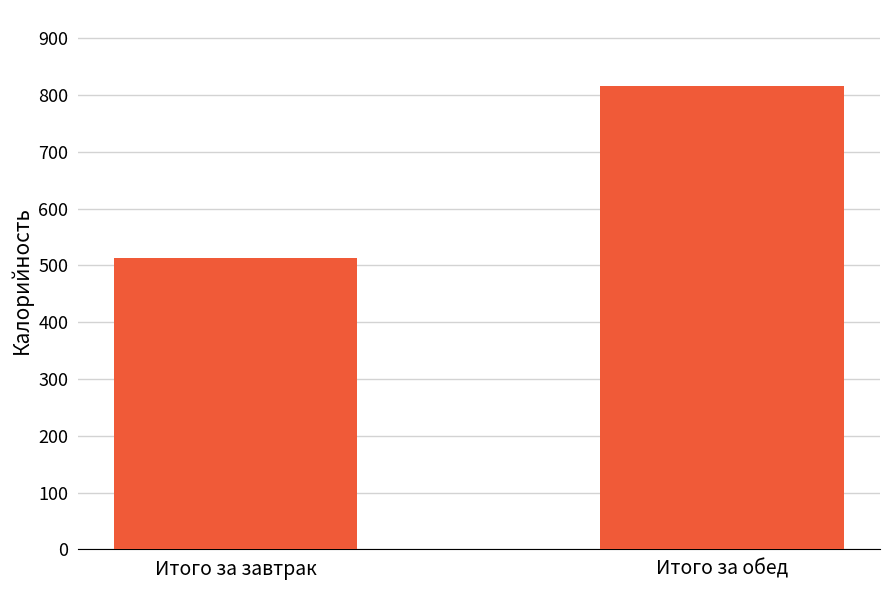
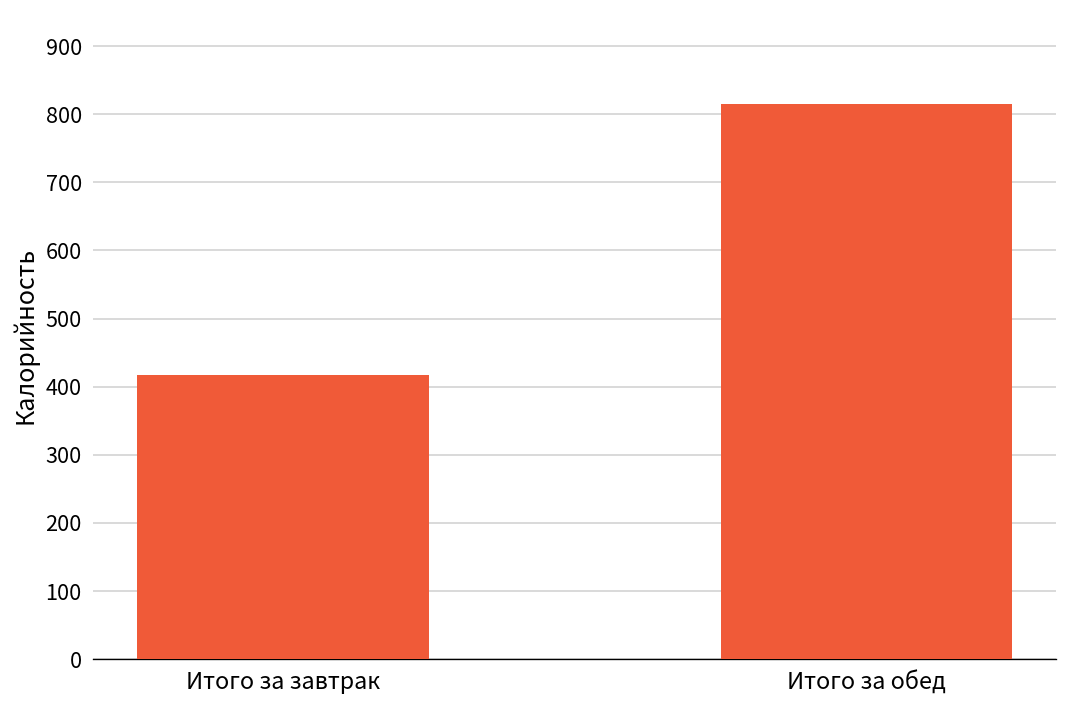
Итого за завтрак: 510 -> 420
